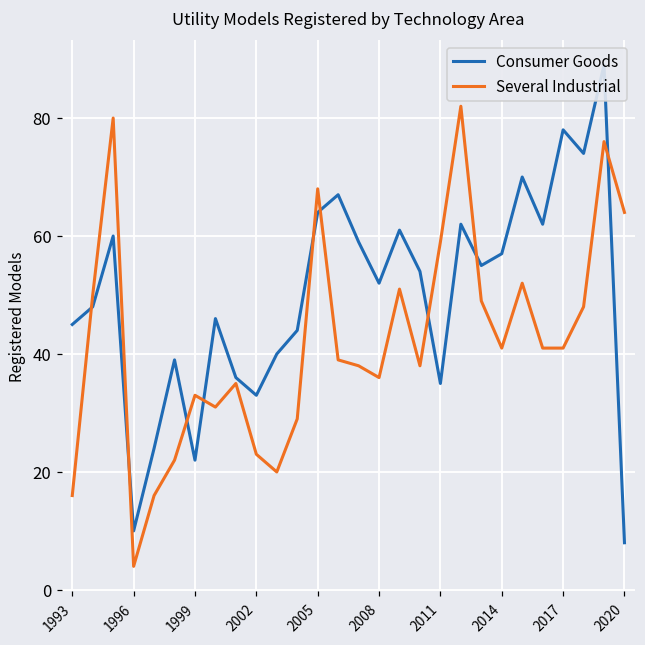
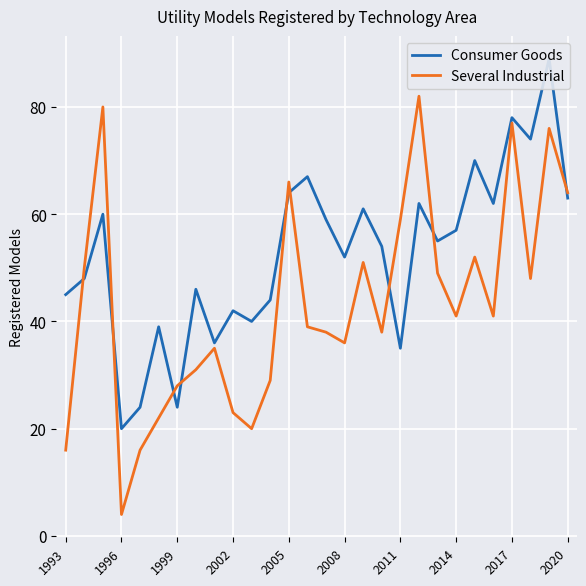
Consumer Goods, 1996: 10 -> 20
Consumer Goods, 1999: 22 -> 24
Several Industrial, 1999: 33 -> 28
Consumer Goods, 2002: 33 -> 42
Several Industrial, 2005: 68 -> 66
Several Industrial, 2017: 41 -> 77
Consumer Goods, 2020: 8 -> 63
